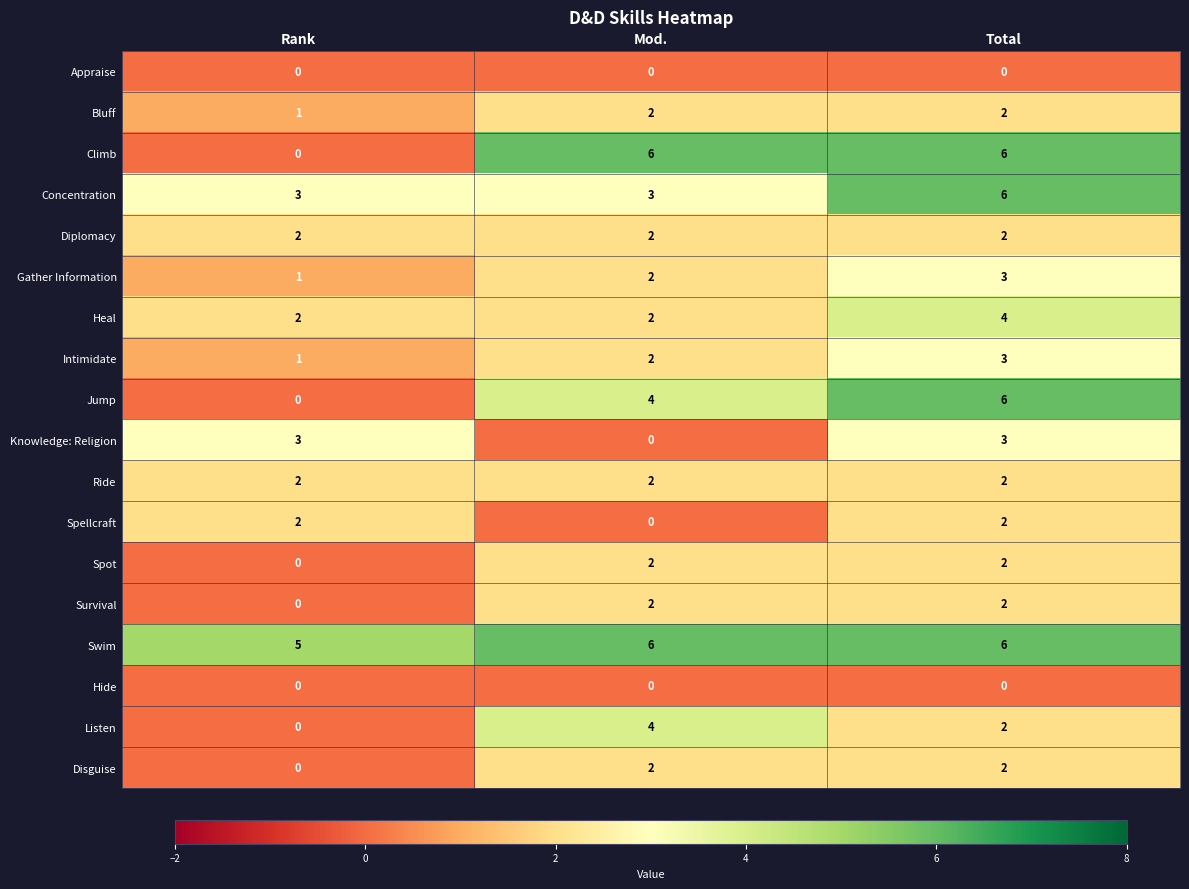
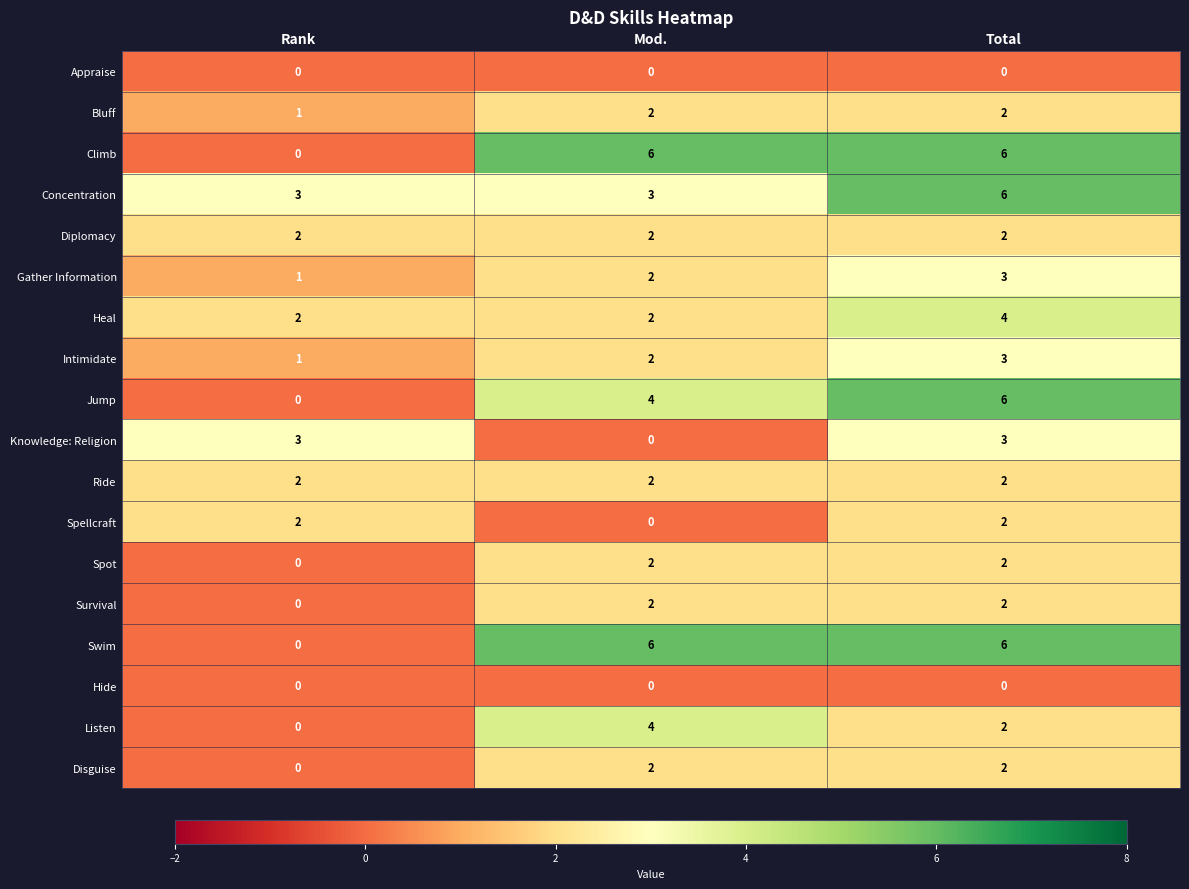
Swim, Rank: 5 -> 0
